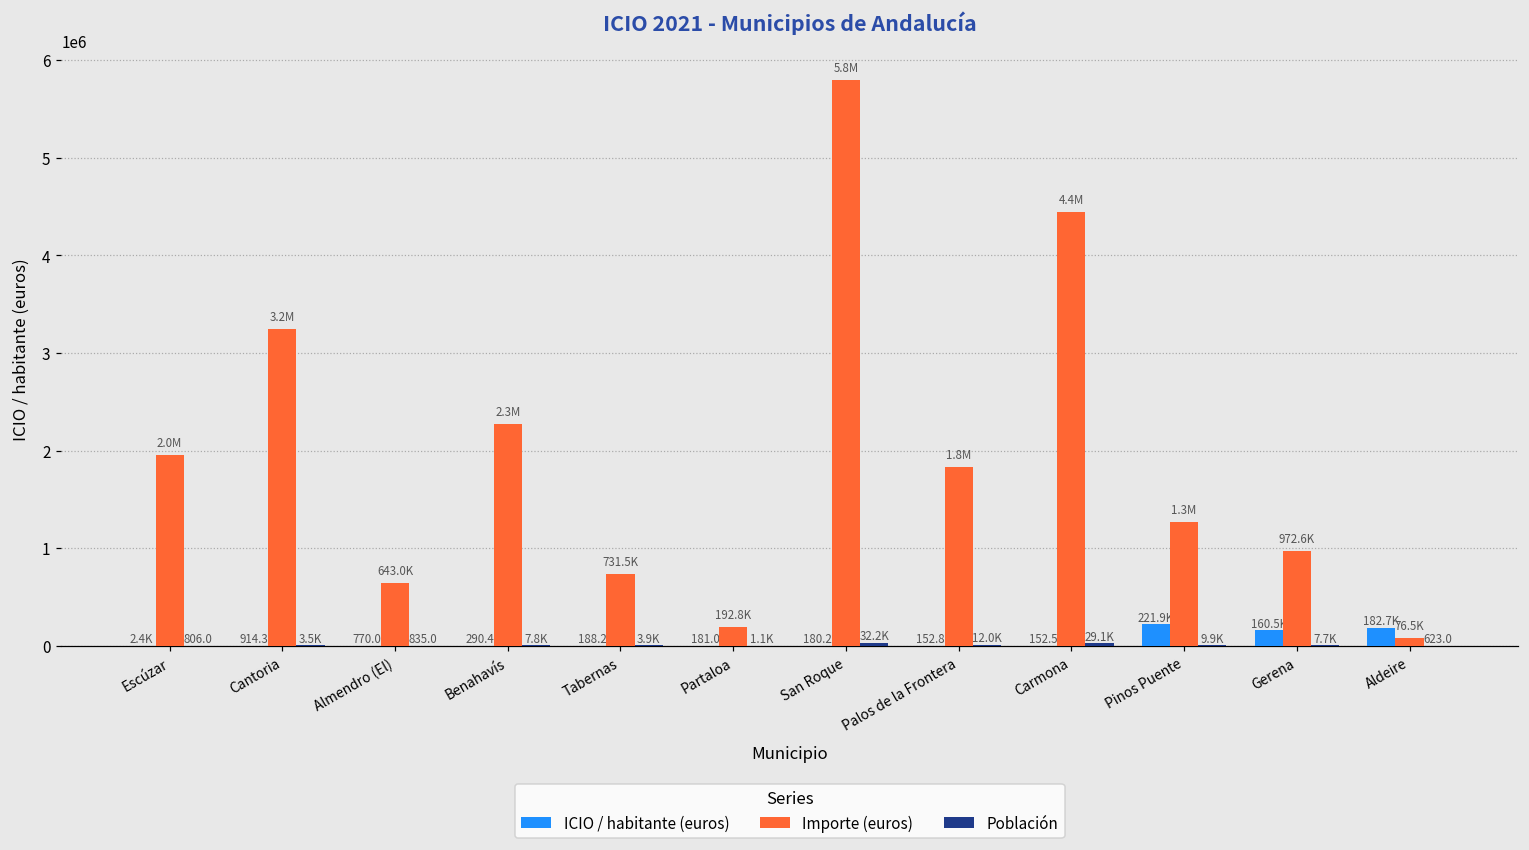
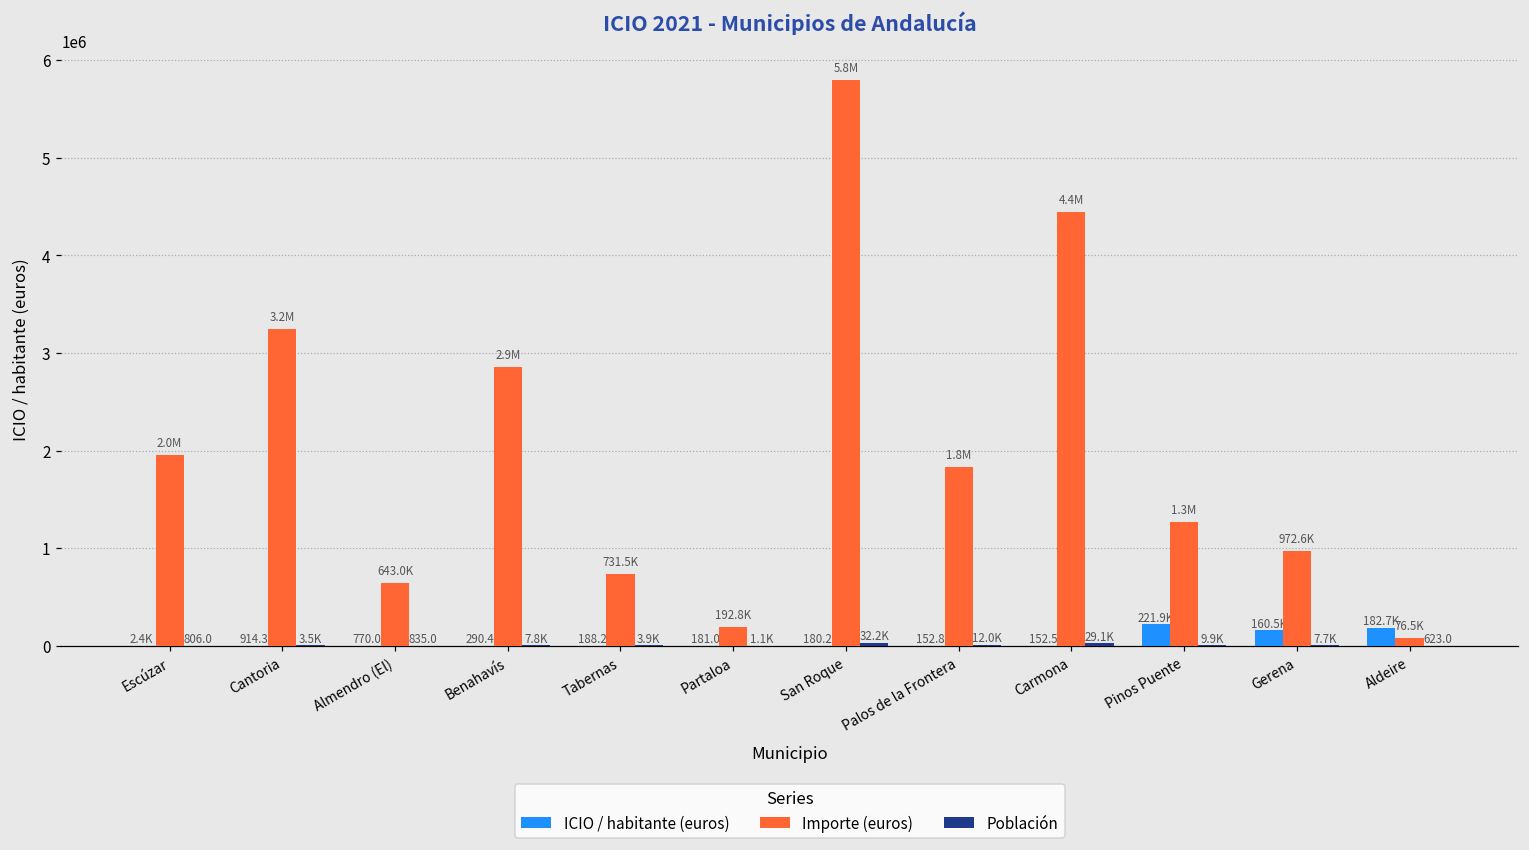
Importe (euros), Benahavís: 2.3M -> 2.9M
